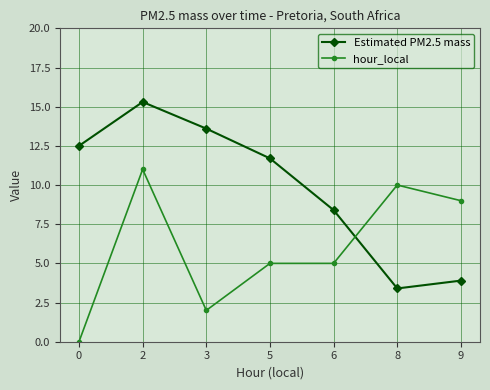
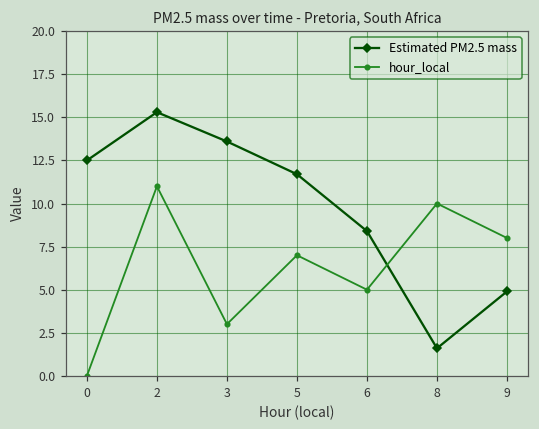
hour_local, 3: 2 -> 3
hour_local, 5: 5 -> 7
Estimated PM2.5 mass, 8: 3.4 -> 1.6
Estimated PM2.5 mass, 9: 3.9 -> 4.9
hour_local, 9: 9 -> 8
